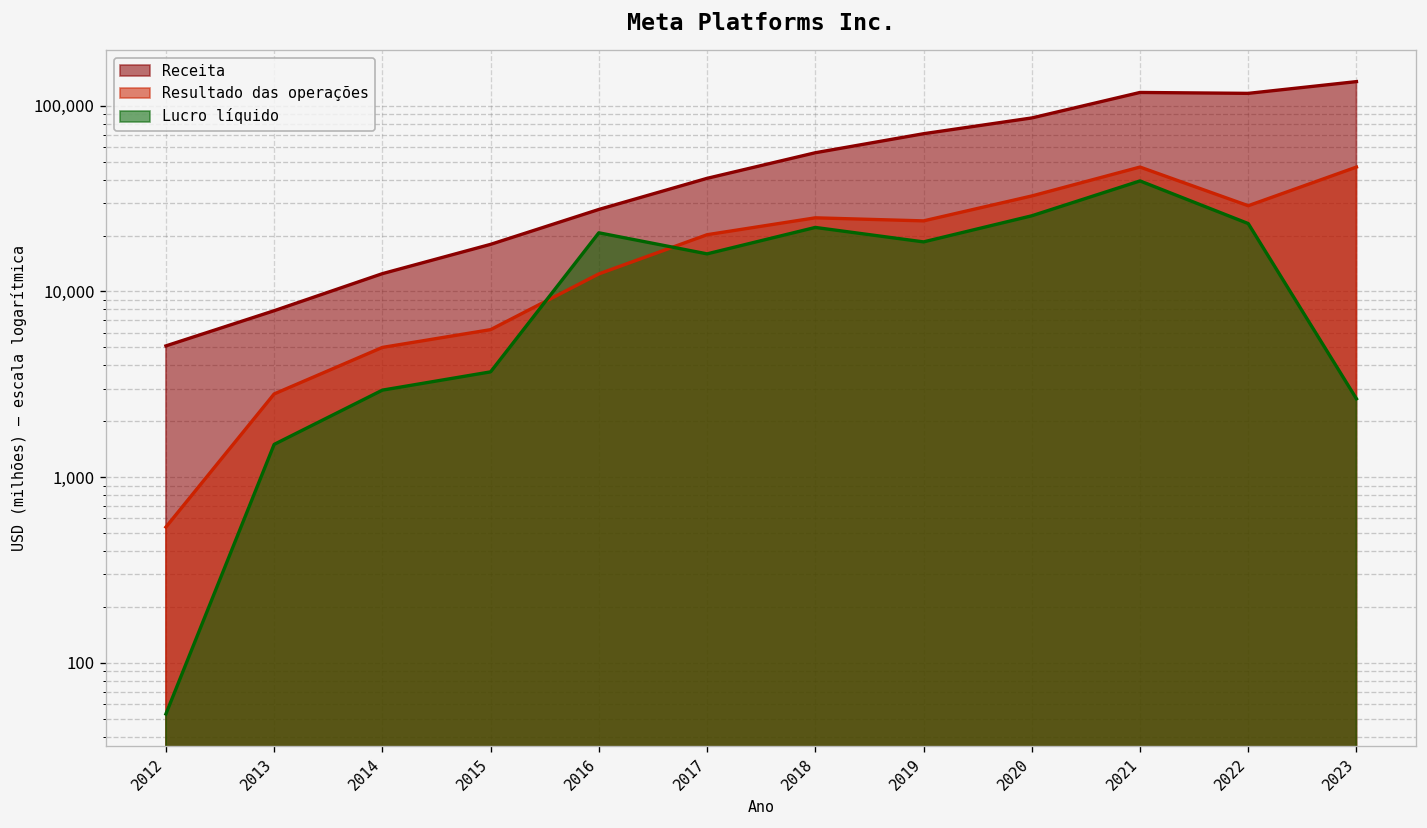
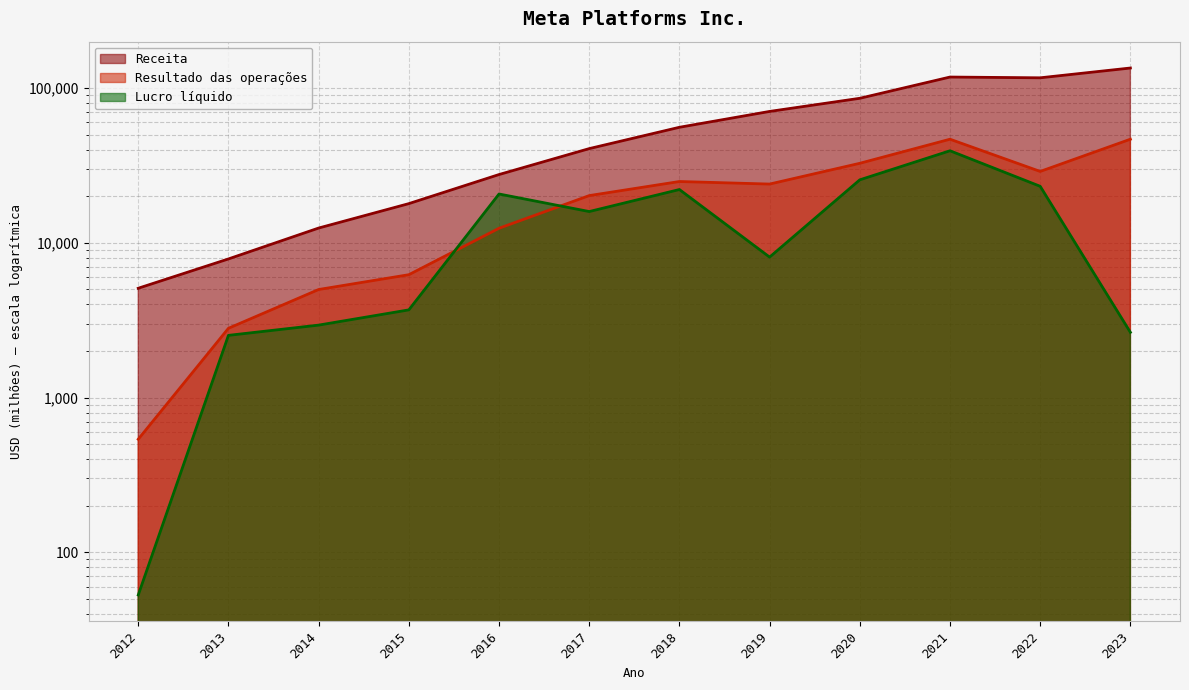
Lucro líquido, 2013: 1,500 -> 2,500
Lucro líquido, 2019: 18,000 -> 8,000
